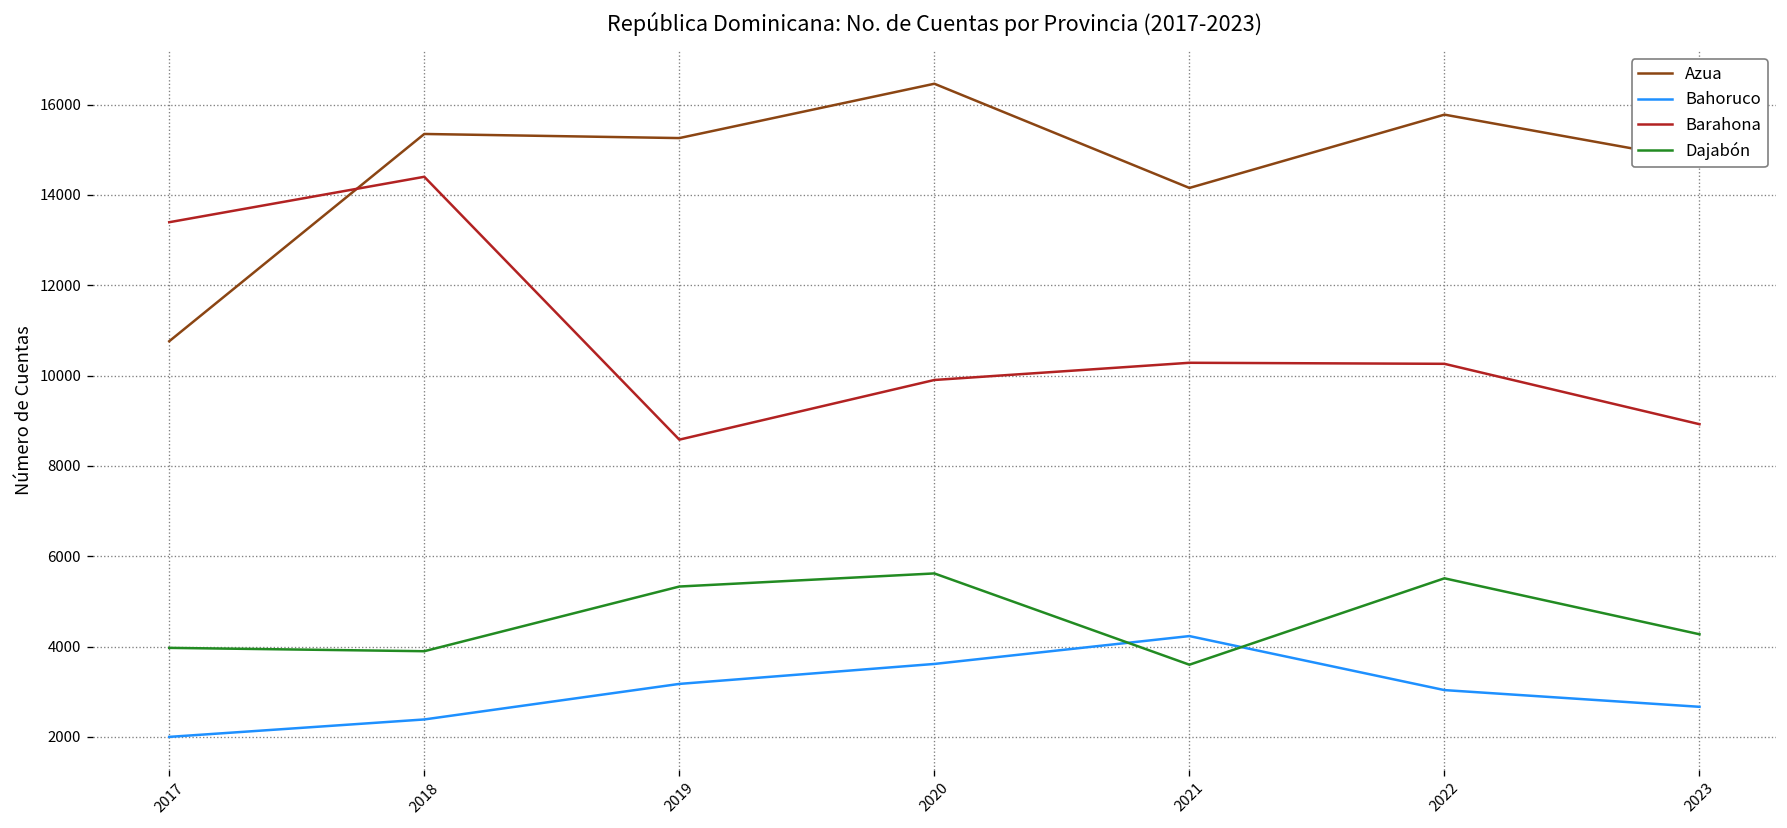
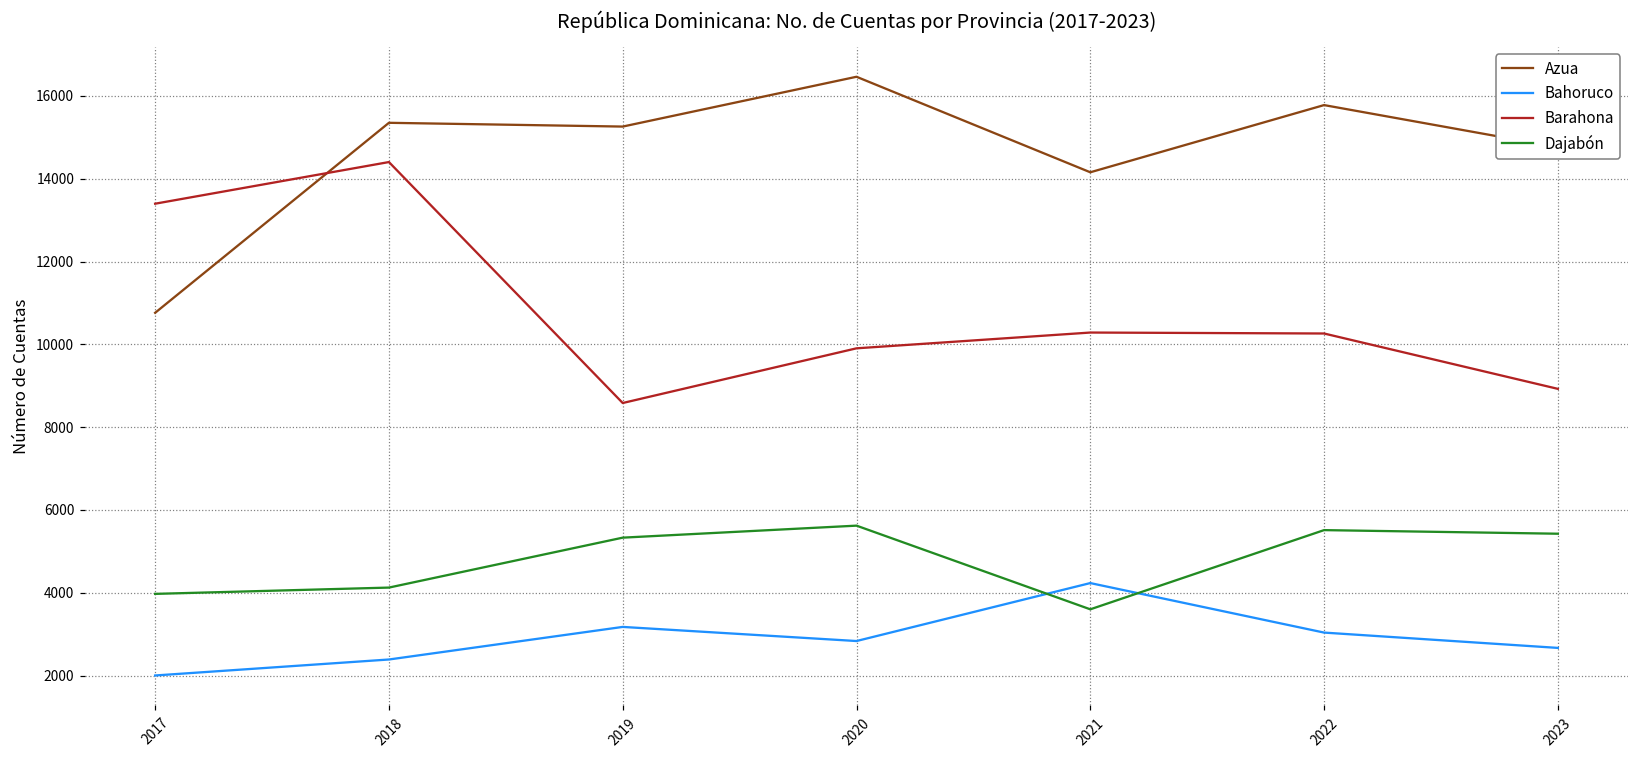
Dajabón, 2018: 3900 -> 4100
Bahoruco, 2020: 3600 -> 2800
Dajabón, 2023: 4300 -> 5400
